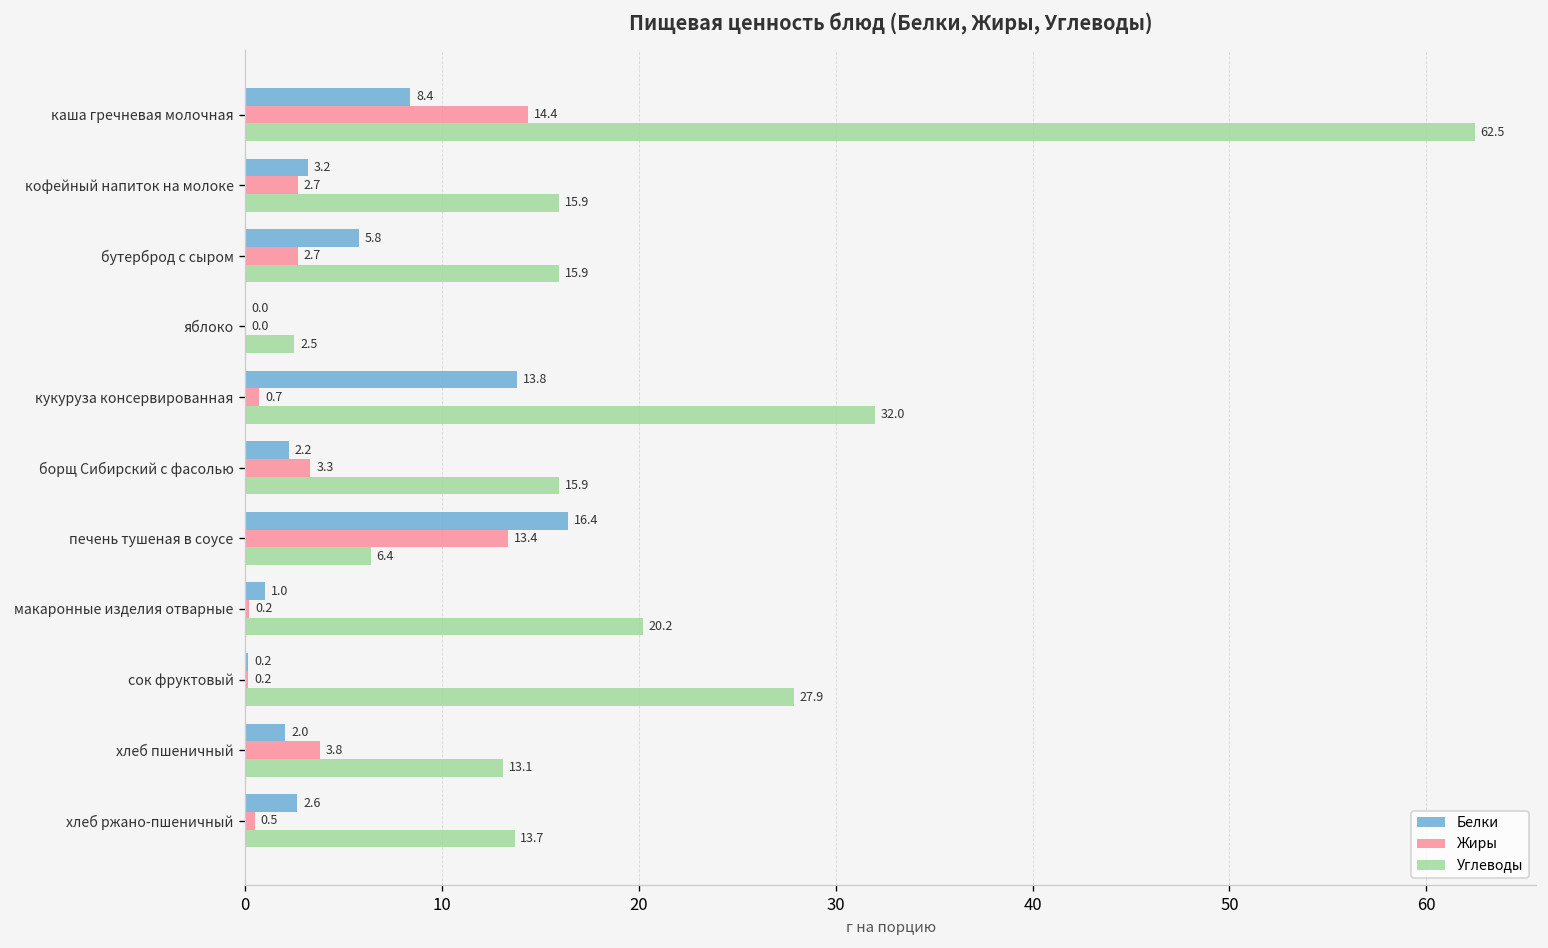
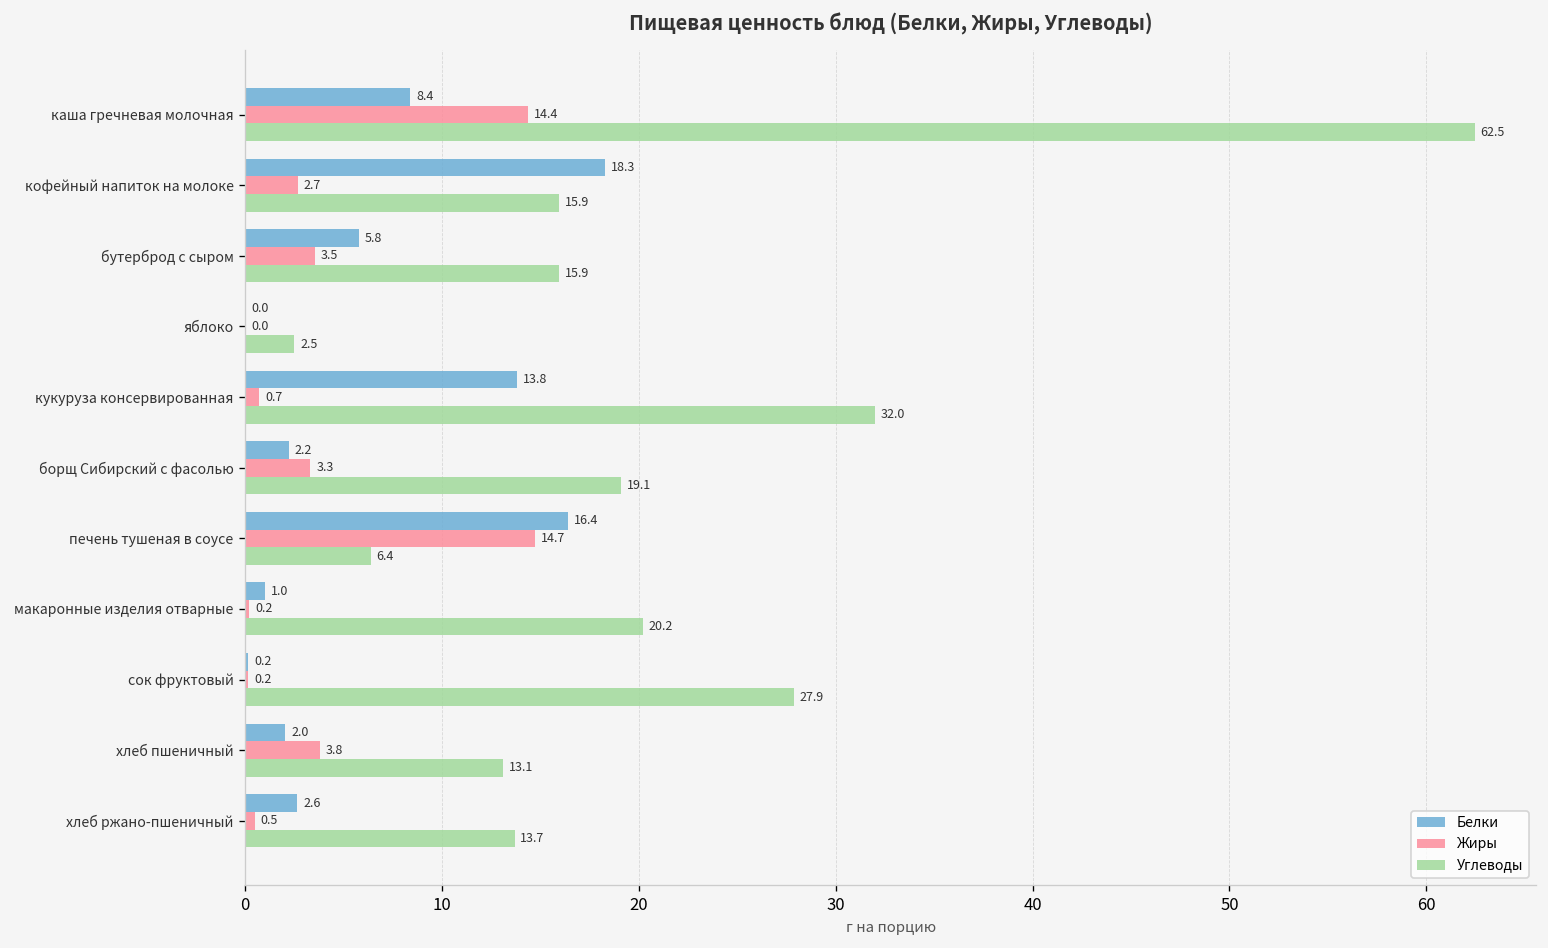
Белки, кофейный напиток на молоке: 3.2 -> 18.3
Жиры, бутерброд с сыром: 2.7 -> 3.5
Углеводы, борщ Сибирский с фасолью: 15.9 -> 19.1
Жиры, печень тушеная в соусе: 13.4 -> 14.7
